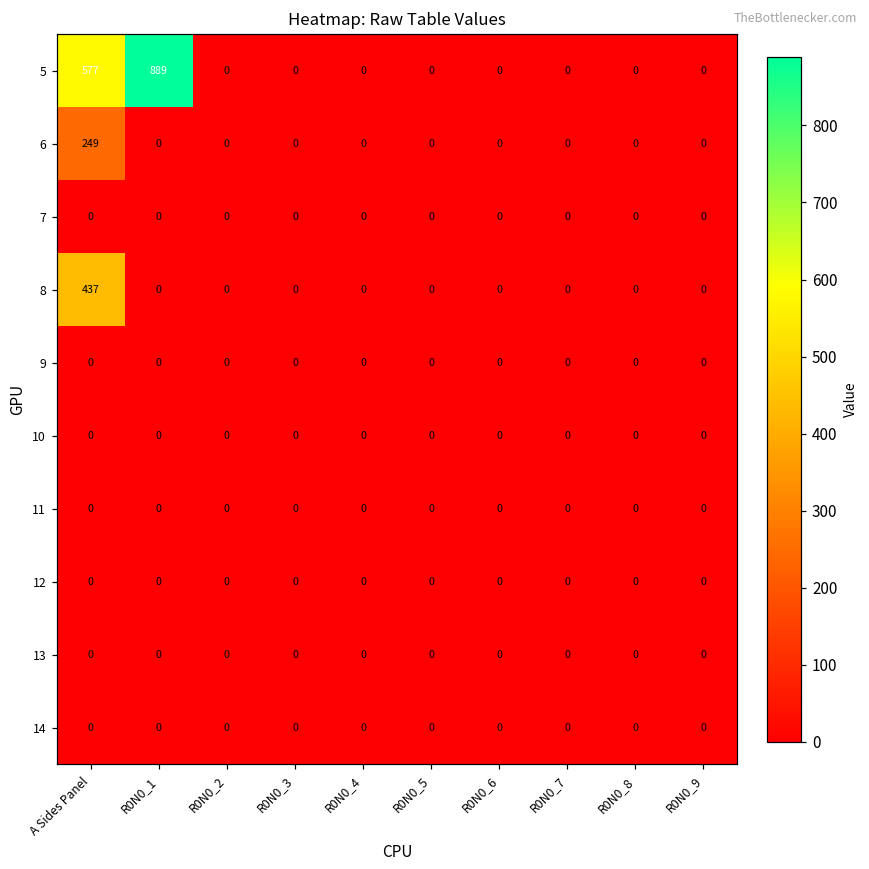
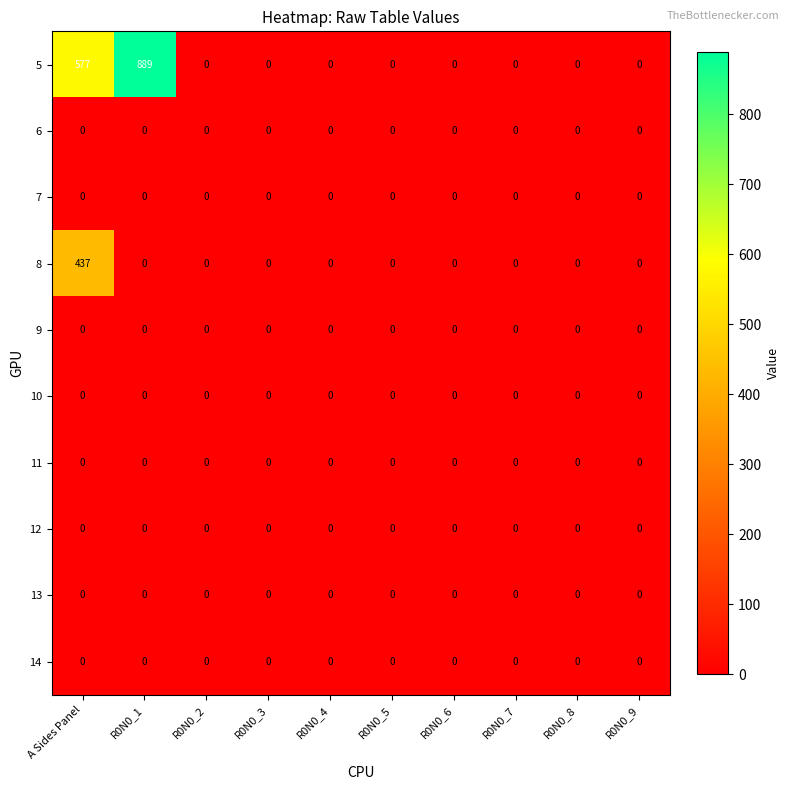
6, A Sides Panel: 249 -> 0
